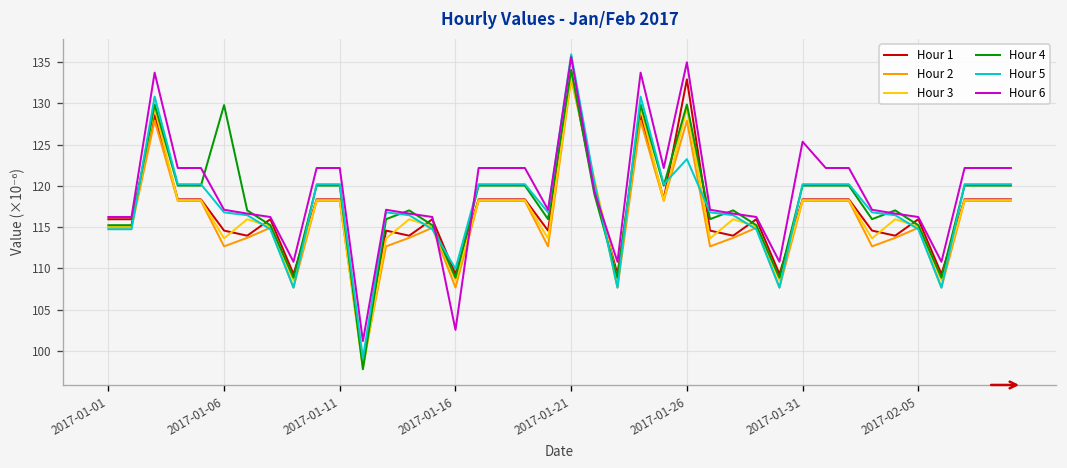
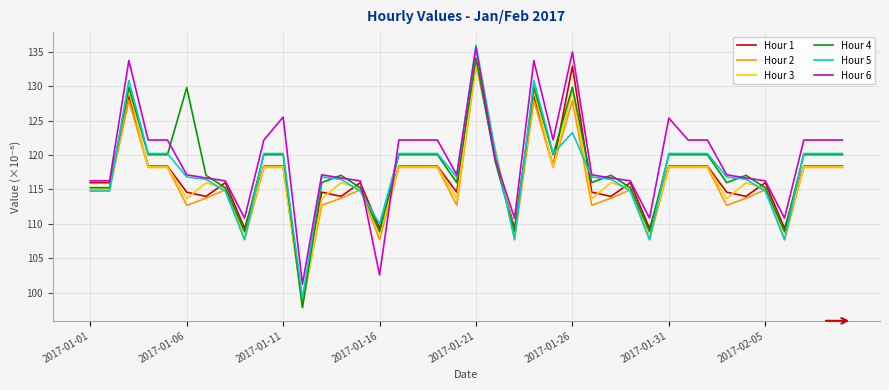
Hour 6, 2017-01-11: 122 -> 126
